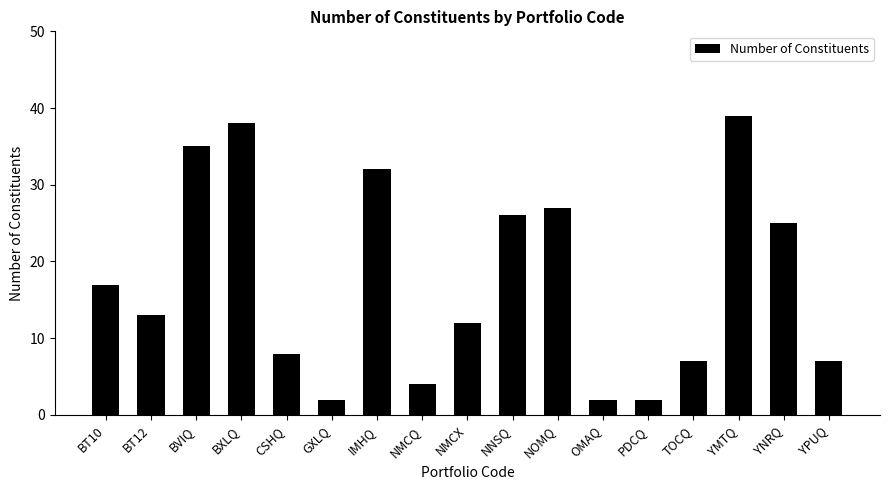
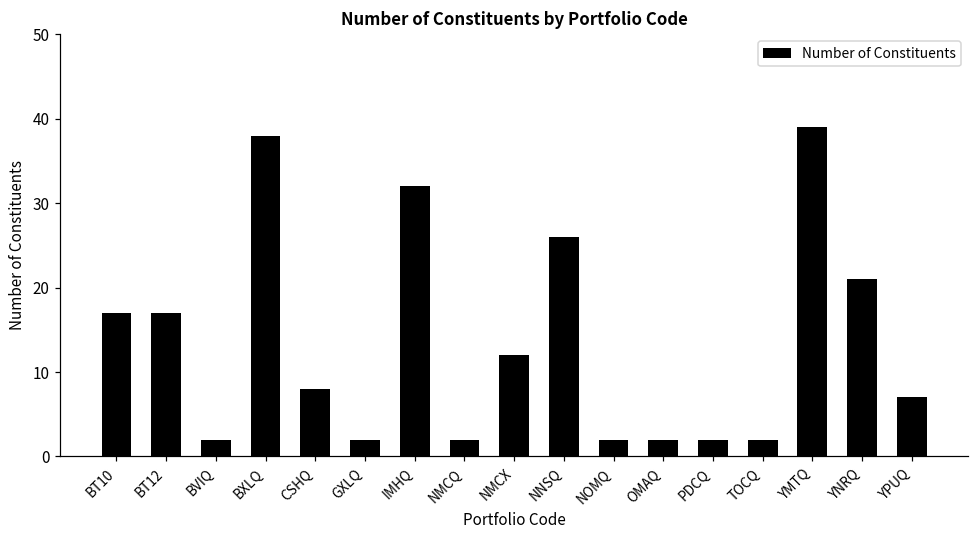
BT12: 13 -> 17
BVIQ: 35 -> 2
NMCQ: 4 -> 2
NOMQ: 27 -> 2
TOCQ: 7 -> 2
YNRQ: 25 -> 21
